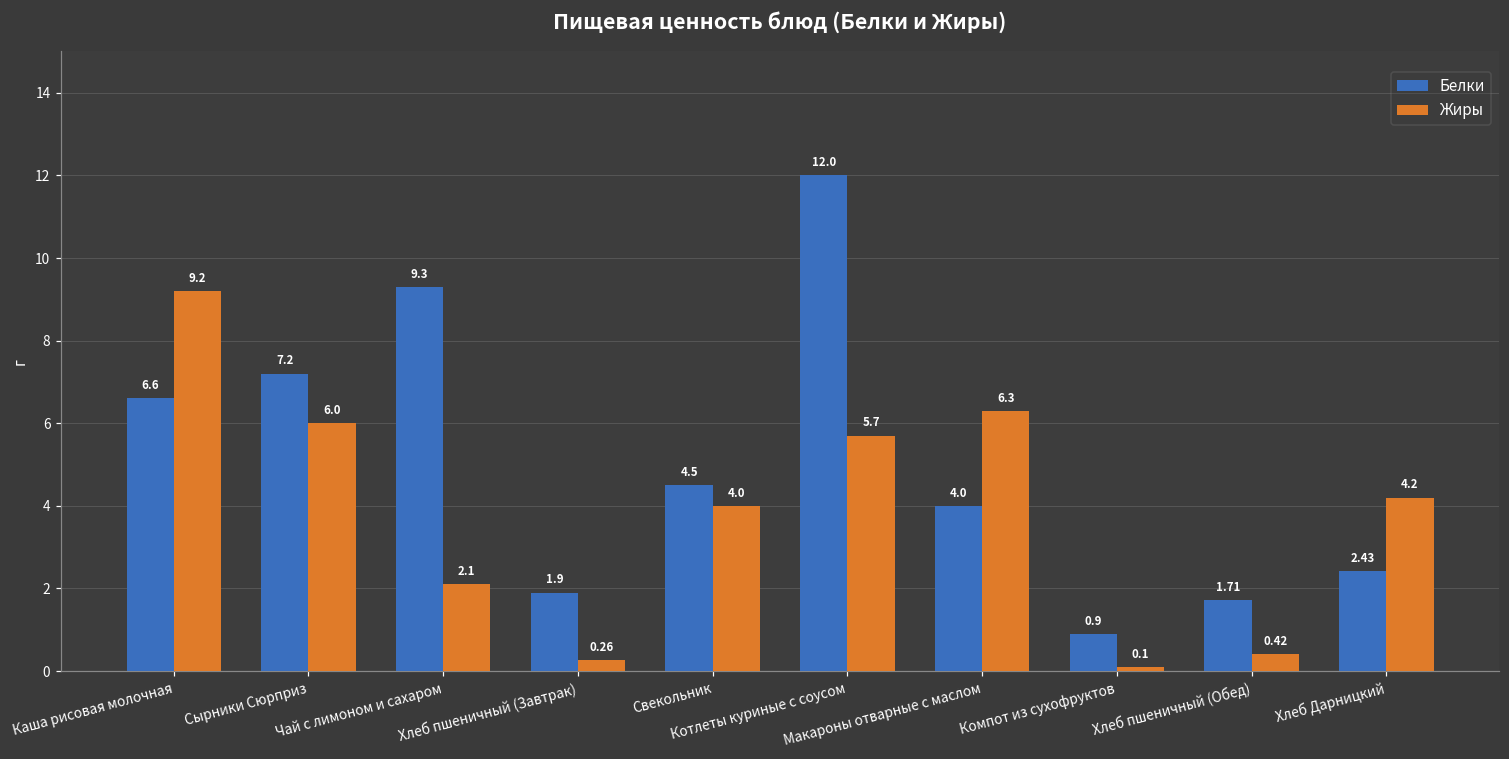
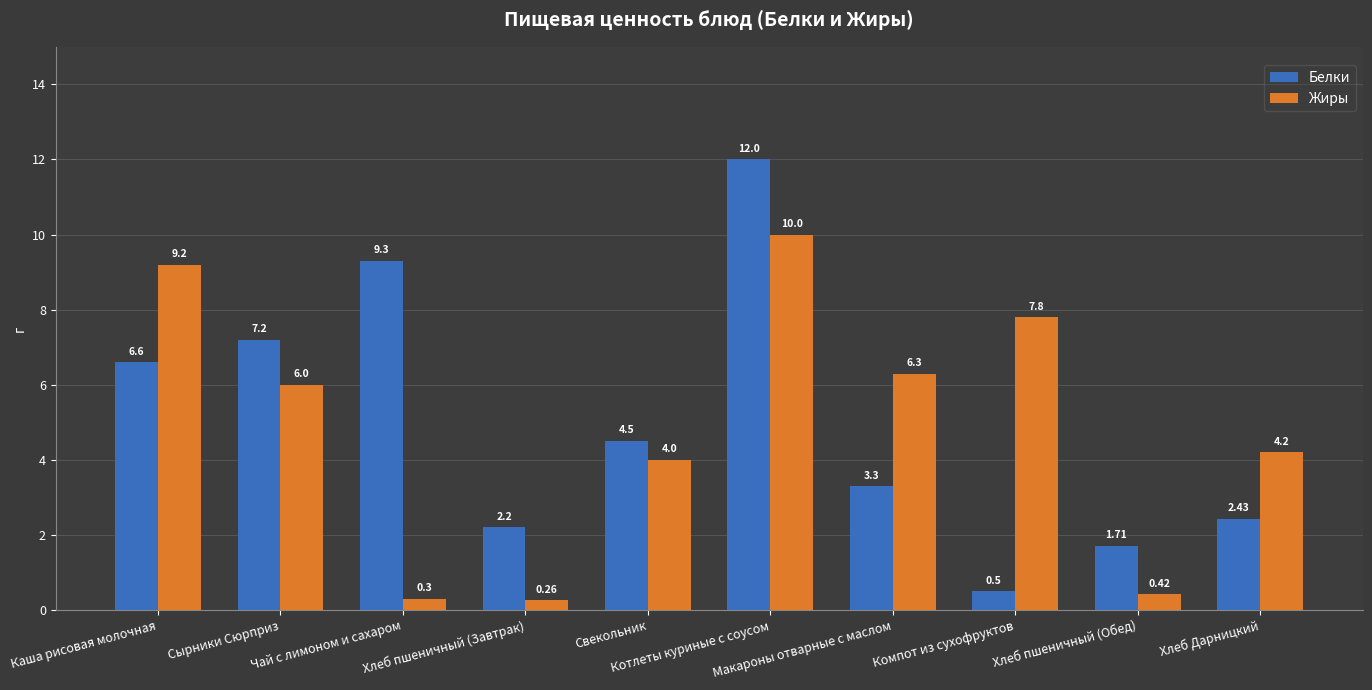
Жиры, Чай с лимоном и сахаром: 2.1 -> 0.3
Белки, Хлеб пшеничный (Завтрак): 1.9 -> 2.2
Жиры, Котлеты куриные с соусом: 5.7 -> 10.0
Белки, Макароны отварные с маслом: 4.0 -> 3.3
Белки, Компот из сухофруктов: 0.9 -> 0.5
Жиры, Компот из сухофруктов: 0.1 -> 7.8
